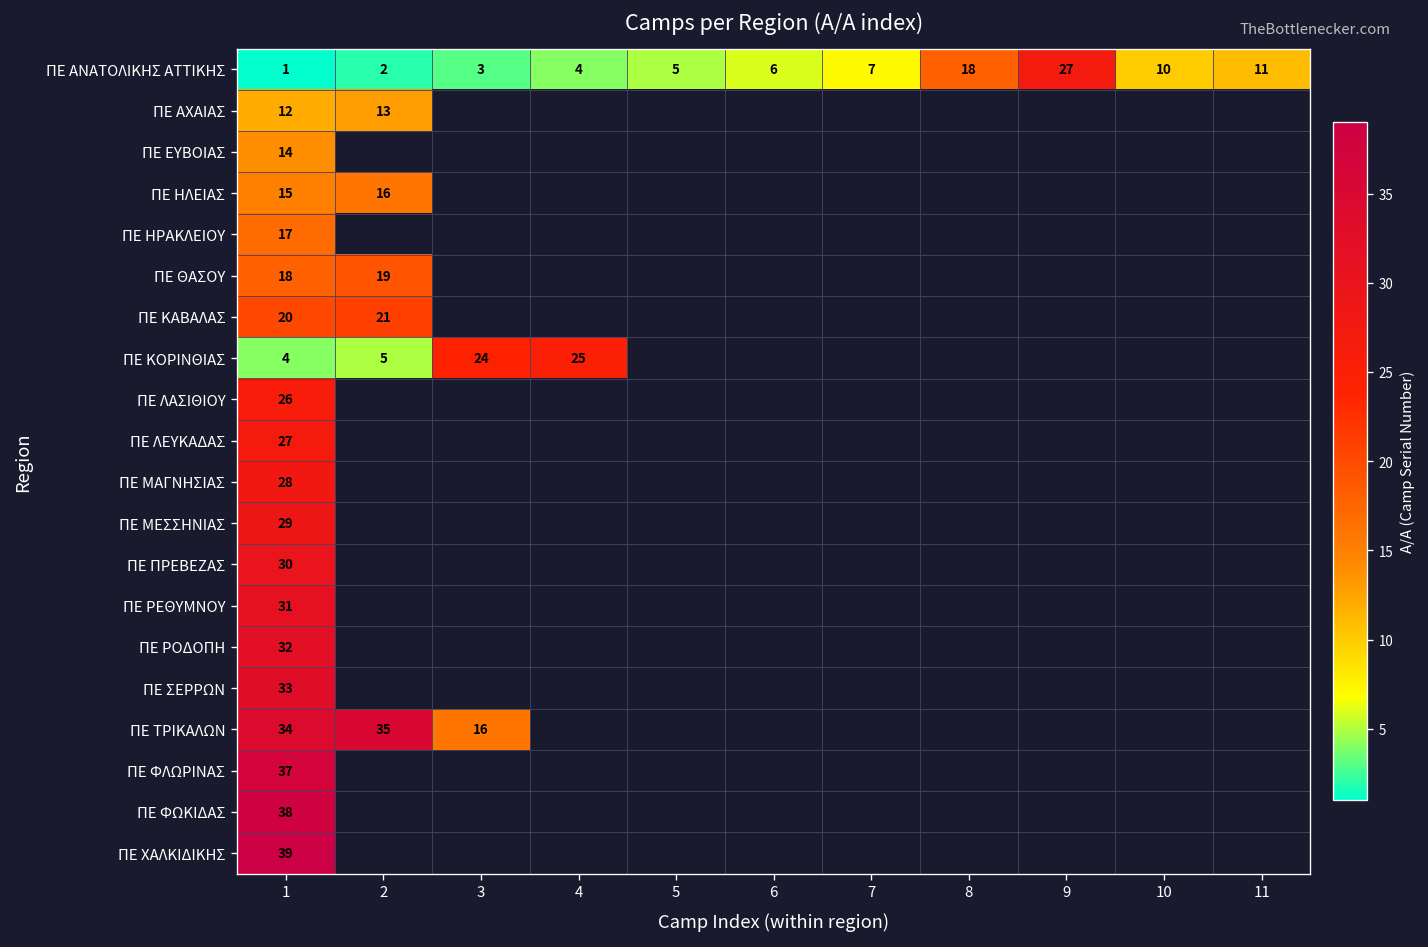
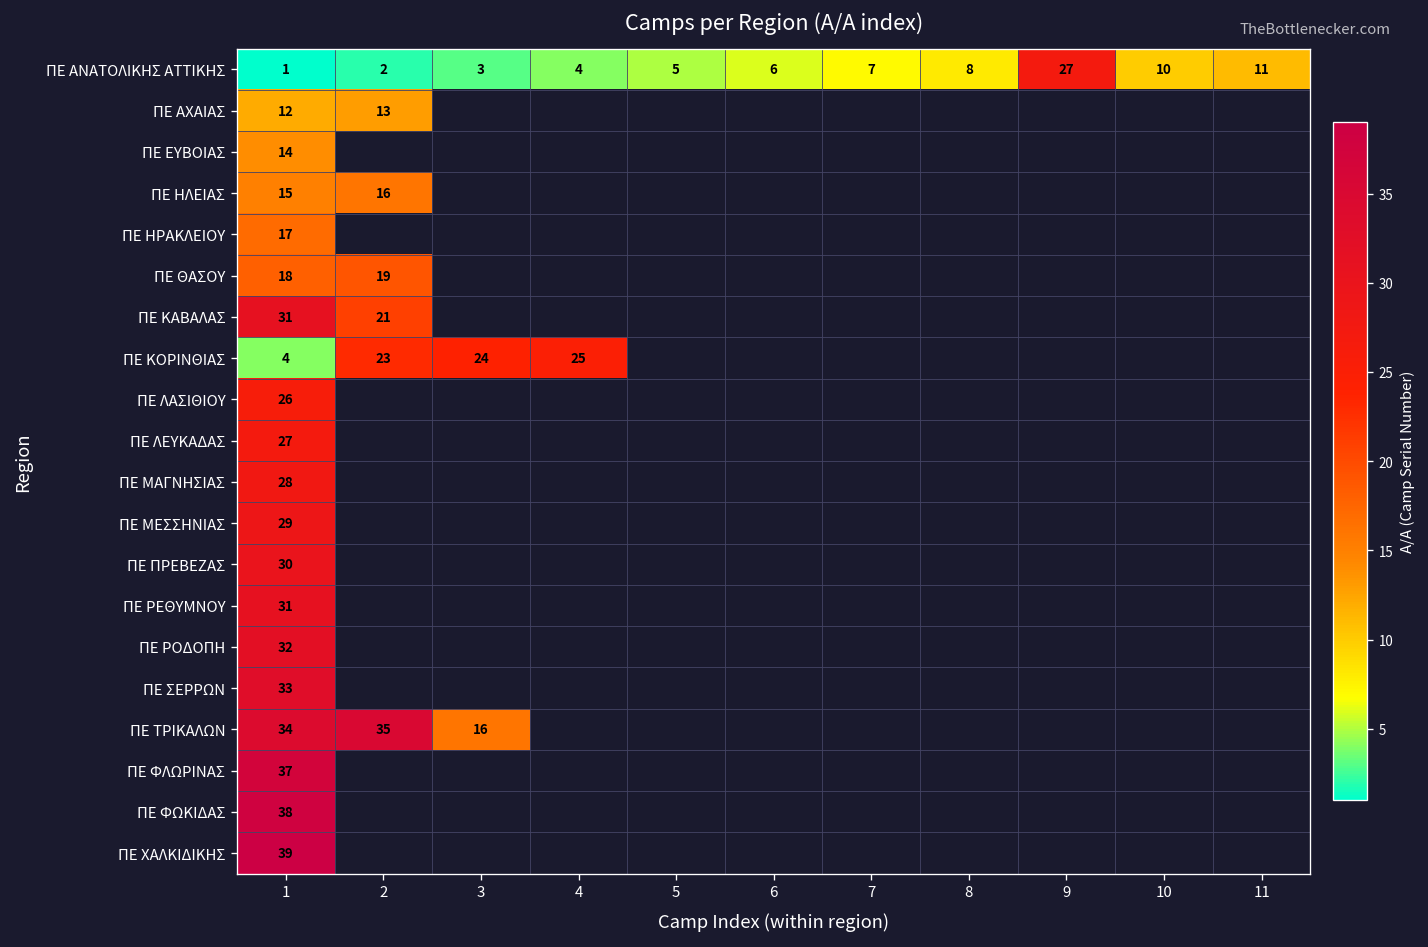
ΠΕ ΑΝΑΤΟΛΙΚΗΣ ΑΤΤΙΚΗΣ, 8: 18 -> 8
ΠΕ ΚΑΒΑΛΑΣ, 1: 20 -> 31
ΠΕ ΚΟΡΙΝΘΙΑΣ, 2: 5 -> 23
